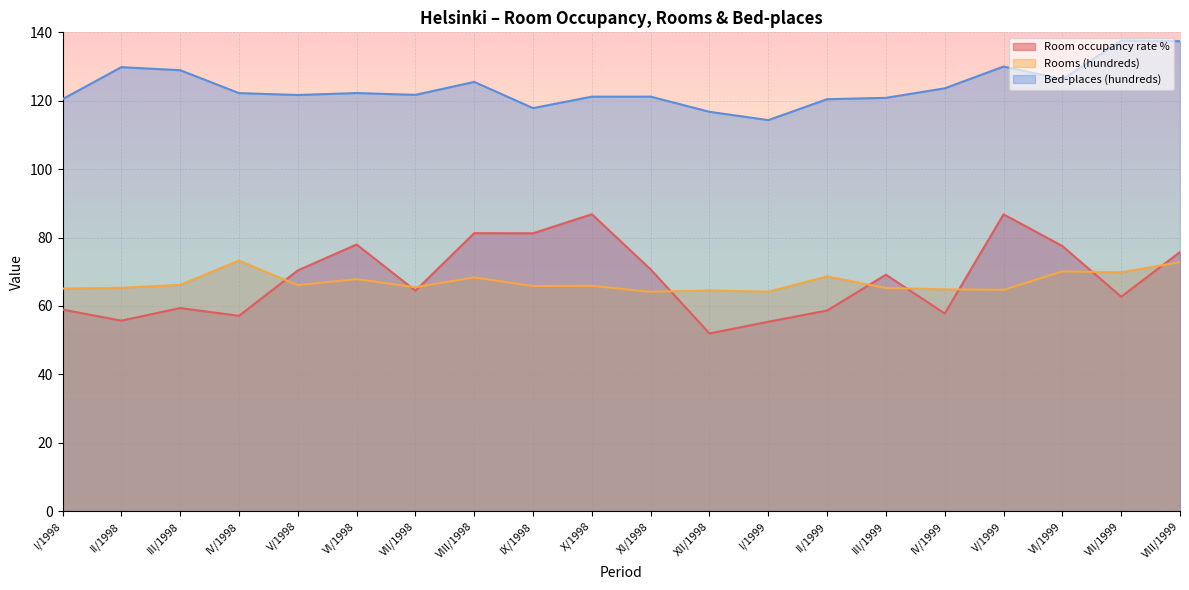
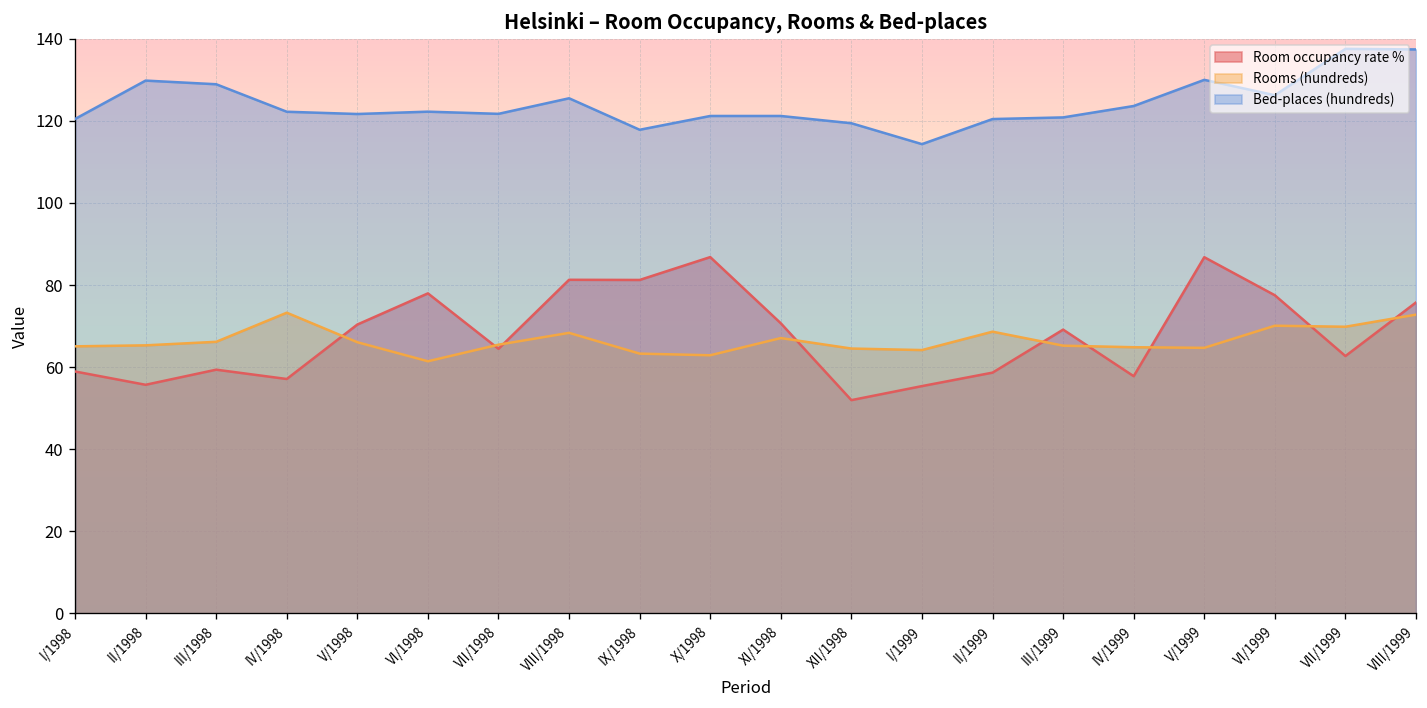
Rooms (hundreds), VI/1998: 68 -> 61
Rooms (hundreds), IX/1998: 66 -> 63
Rooms (hundreds), X/1998: 66 -> 63
Rooms (hundreds), XI/1998: 64 -> 67
Bed-places (hundreds), XII/1998: 117 -> 119
